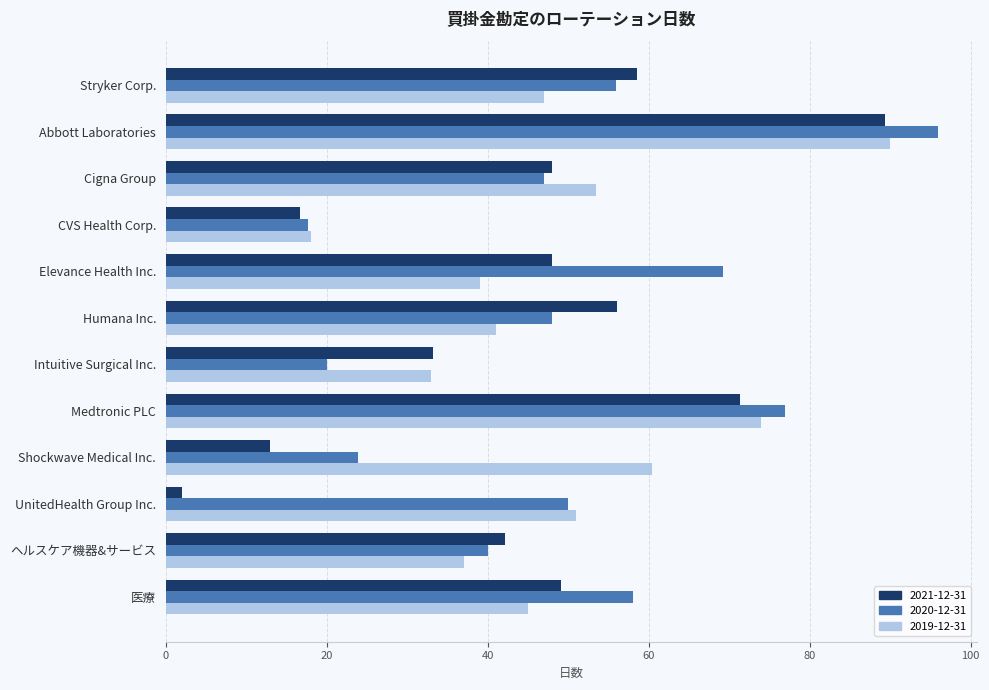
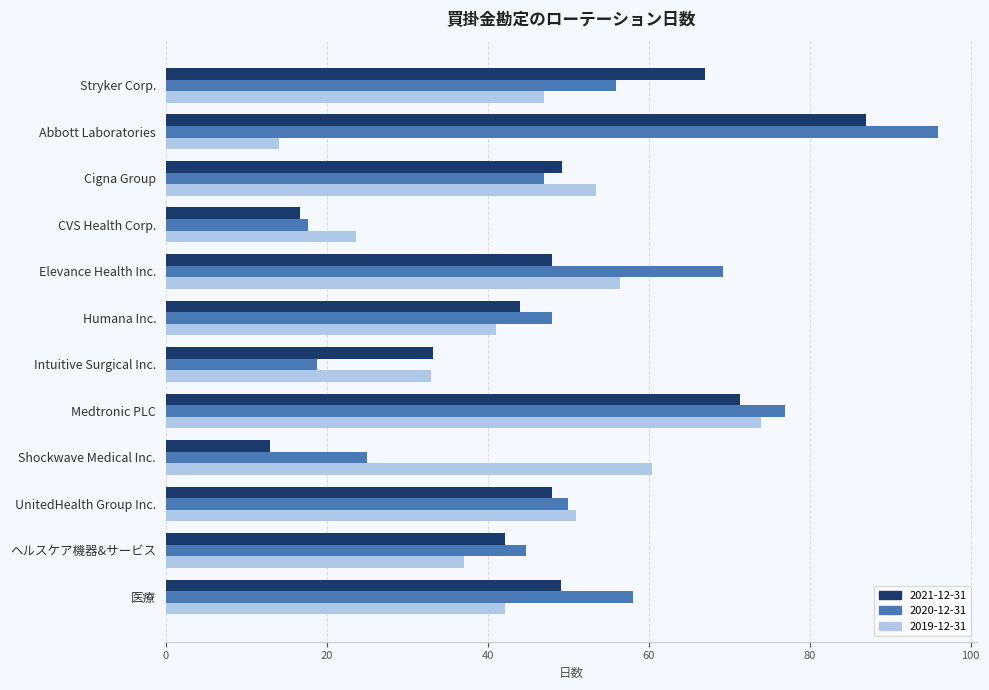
2021-12-31, Stryker Corp.: 59 -> 67
2021-12-31, Abbott Laboratories: 89 -> 87
2019-12-31, Abbott Laboratories: 90 -> 14
2021-12-31, Cigna Group: 48 -> 49
2019-12-31, CVS Health Corp.: 18 -> 24
2019-12-31, Elevance Health Inc.: 39 -> 57
2021-12-31, Humana Inc.: 56 -> 44
2020-12-31, Intuitive Surgical Inc.: 20 -> 19
2020-12-31, Shockwave Medical Inc.: 24 -> 25
2021-12-31, UnitedHealth Group Inc.: 2 -> 48
2020-12-31, ヘルスケア機器&サービス: 40 -> 45
2019-12-31, 医療: 45 -> 42
